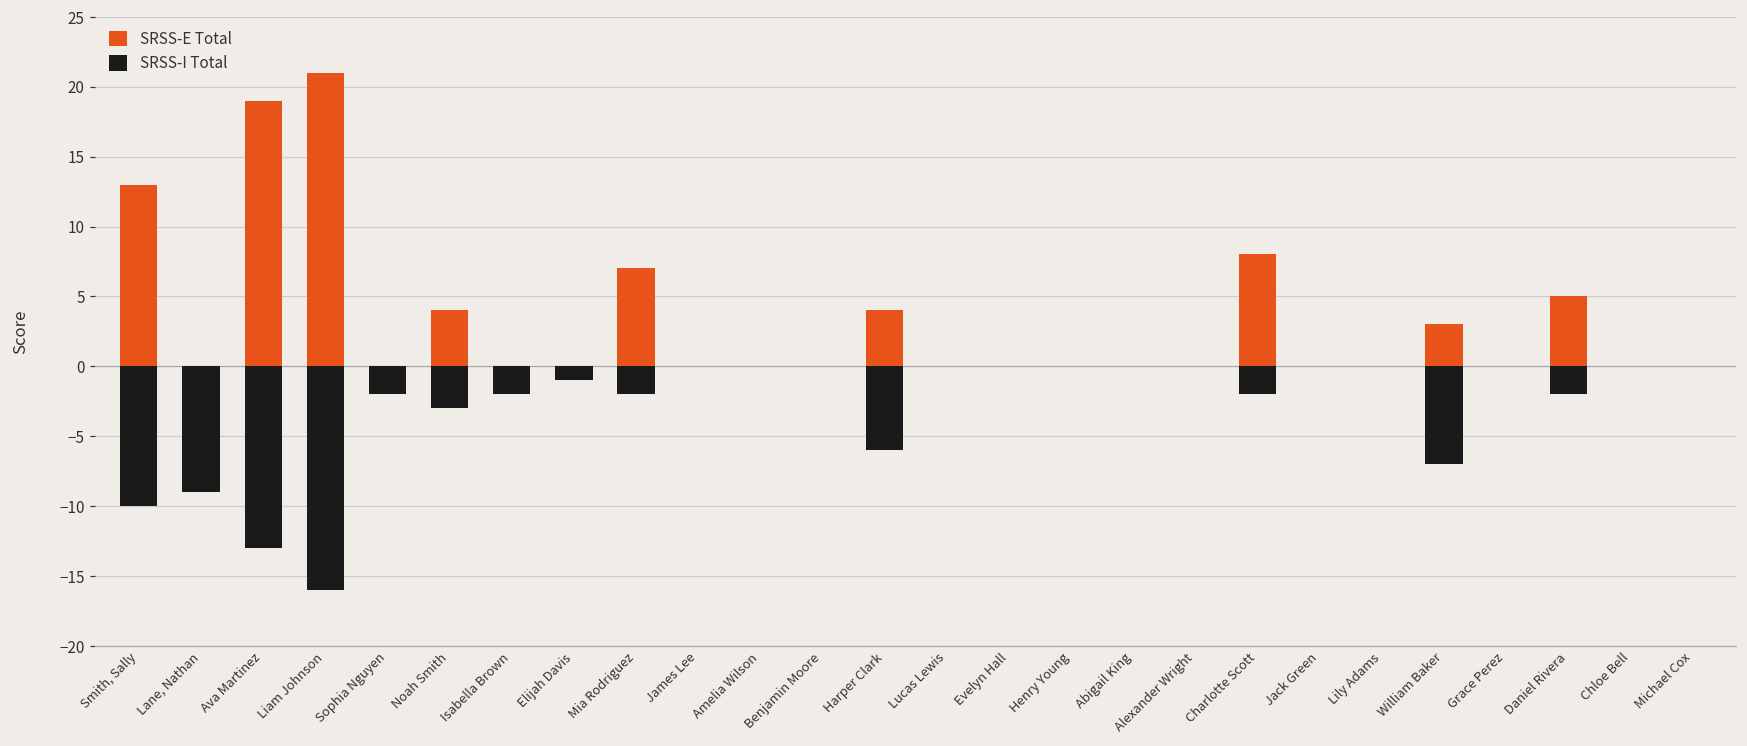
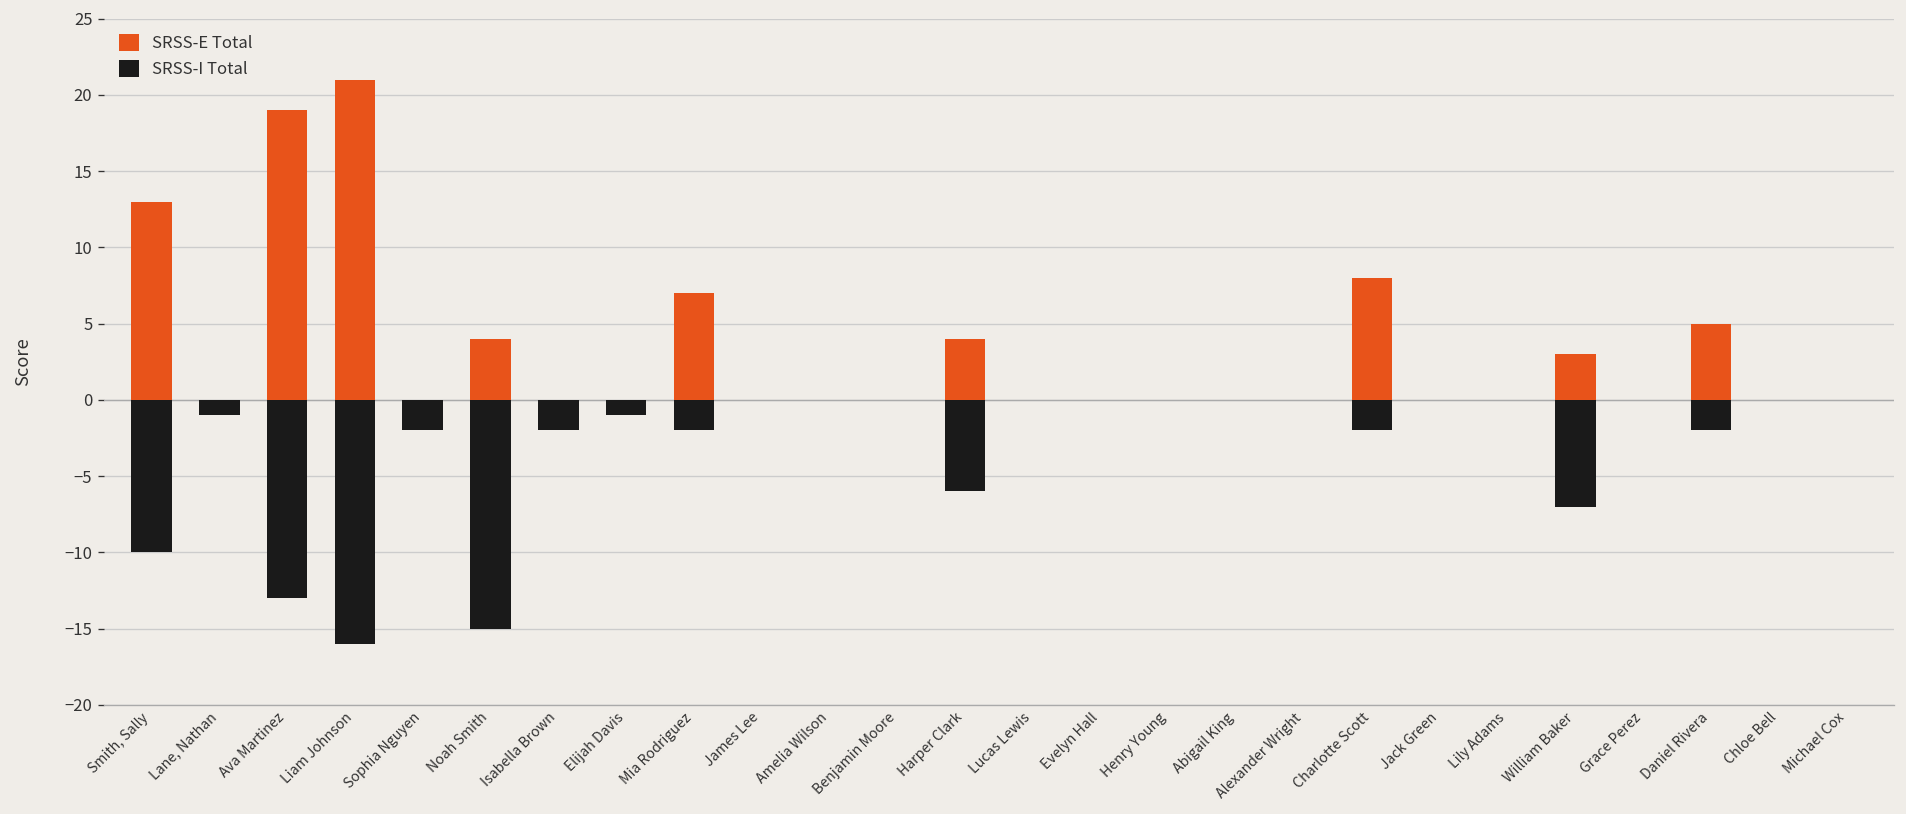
SRSS-I Total, Lane, Nathan: -9.0 -> -1.0
SRSS-I Total, Noah Smith: -3.0 -> -15.0
